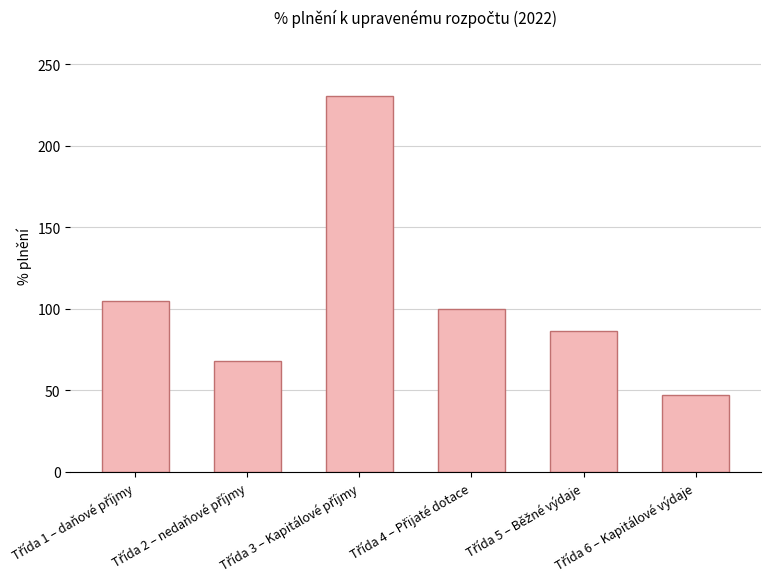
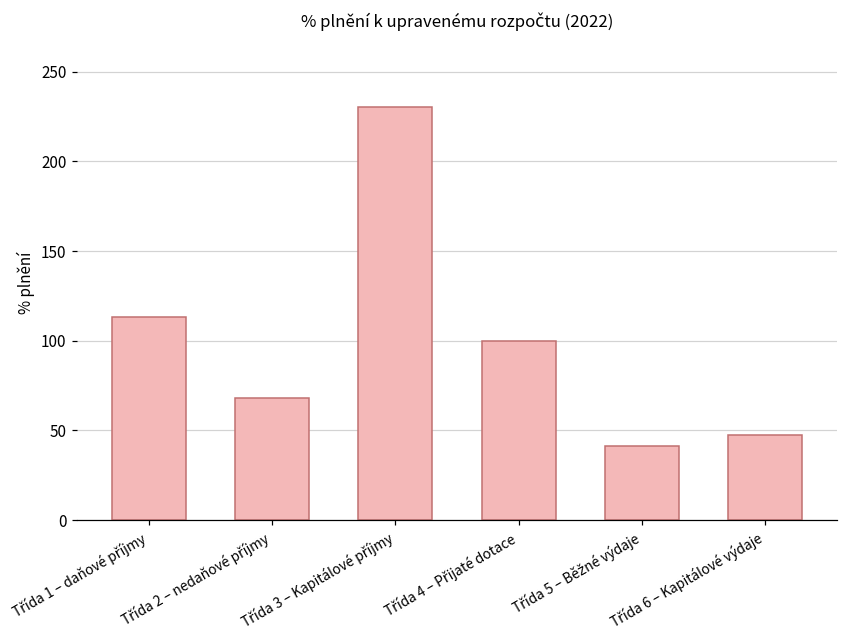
Třída 1 – daňové příjmy: 105 -> 113
Třída 5 – Běžné výdaje: 87 -> 41
